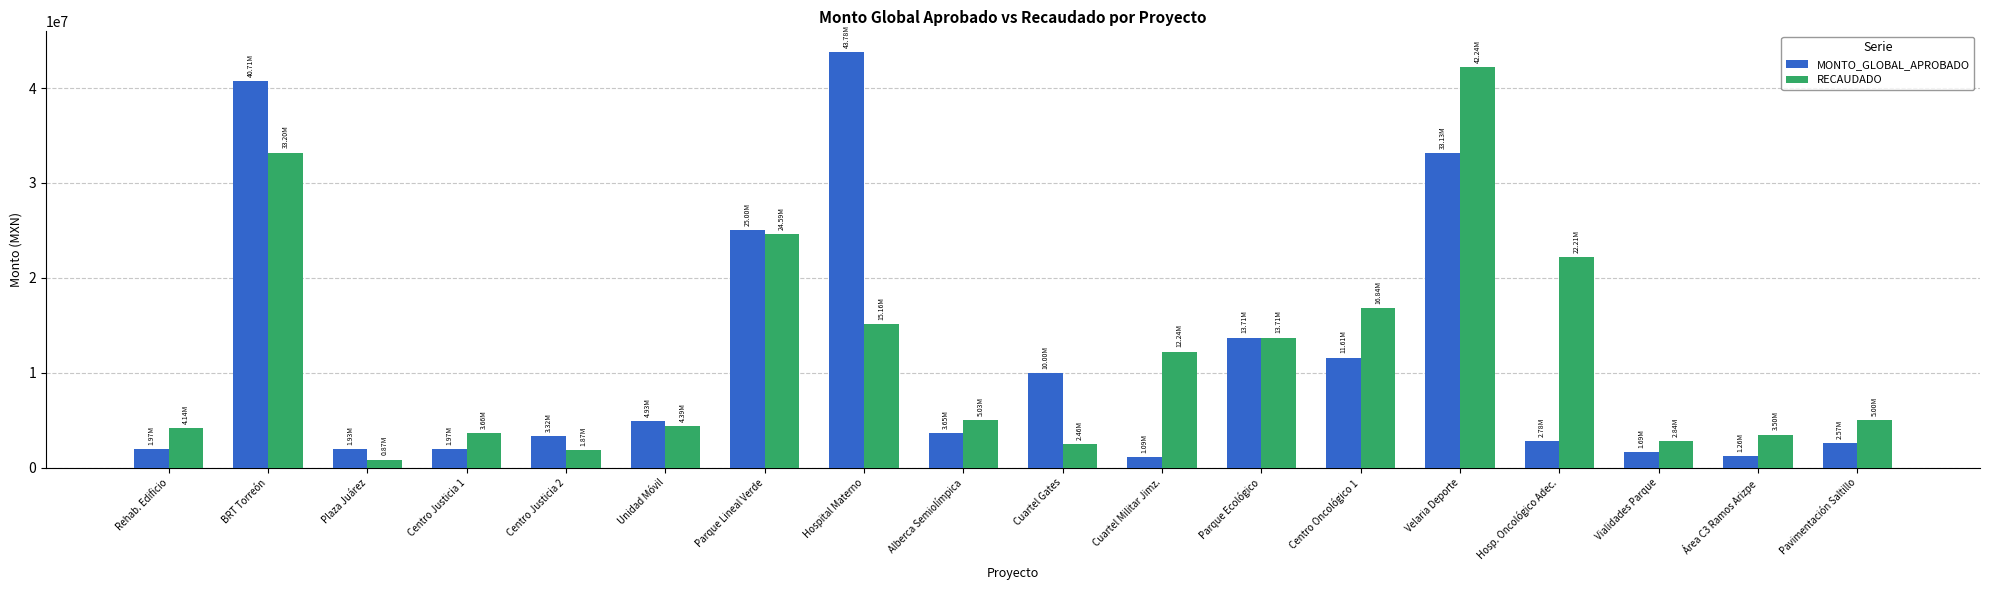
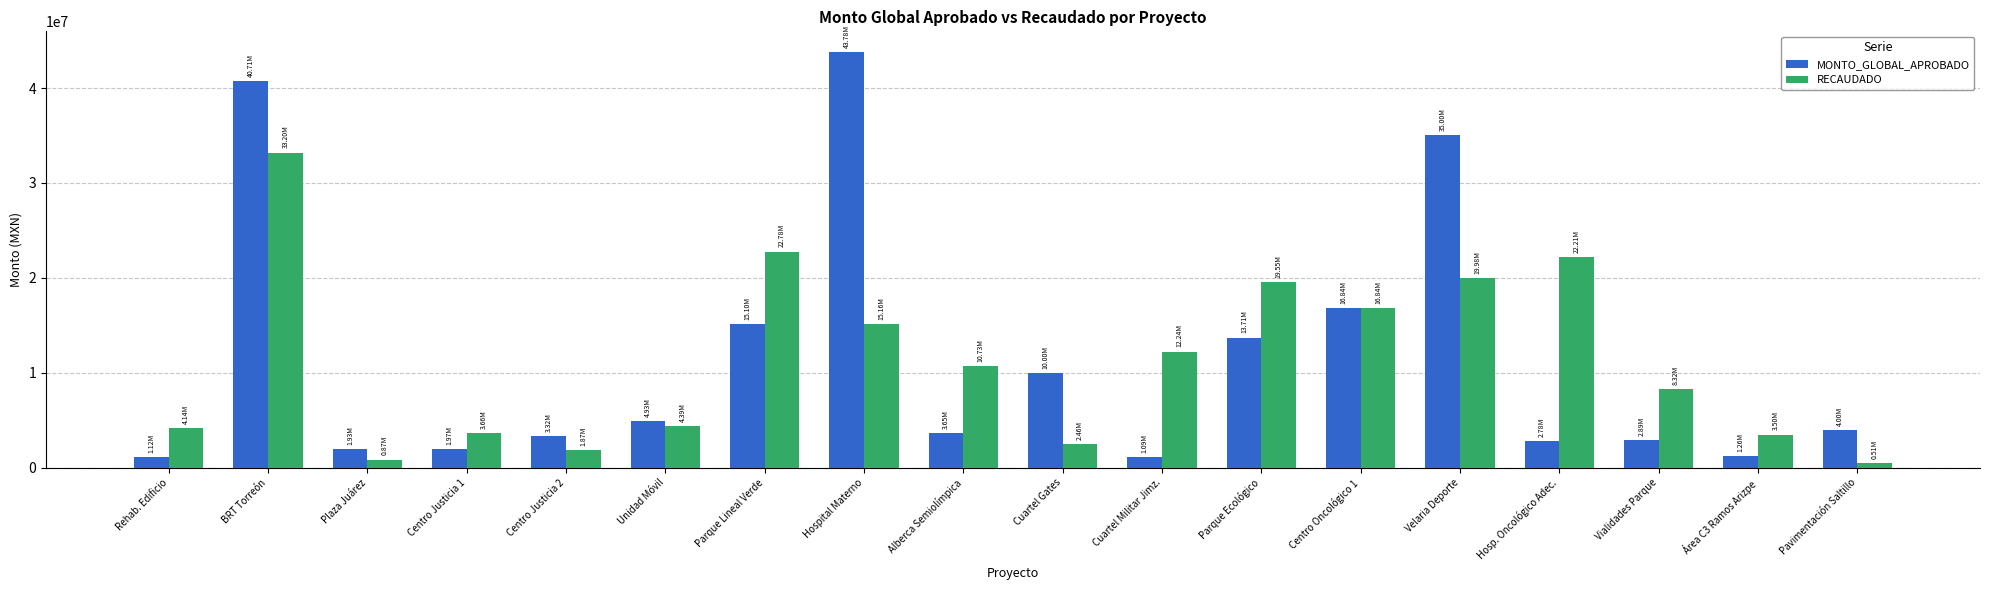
MONTO_GLOBAL_APROBADO, Rehab. Edificio: 1.97M -> 1.12M
MONTO_GLOBAL_APROBADO, Parque Lineal Verde: 25.00M -> 15.10M
RECAUDADO, Parque Lineal Verde: 24.59M -> 22.78M
RECAUDADO, Alberca Semiolímpica: 5.03M -> 10.73M
RECAUDADO, Parque Ecológico: 13.71M -> 19.55M
MONTO_GLOBAL_APROBADO, Centro Oncológico 1: 11.61M -> 16.84M
MONTO_GLOBAL_APROBADO, Velaria Deporte: 33.13M -> 35.00M
RECAUDADO, Velaria Deporte: 42.24M -> 19.98M
MONTO_GLOBAL_APROBADO, Vialidades Parque: 1.69M -> 2.89M
RECAUDADO, Vialidades Parque: 2.84M -> 8.32M
MONTO_GLOBAL_APROBADO, Pavimentación Saltillo: 2.57M -> 4.00M
RECAUDADO, Pavimentación Saltillo: 5.00M -> 0.51M
